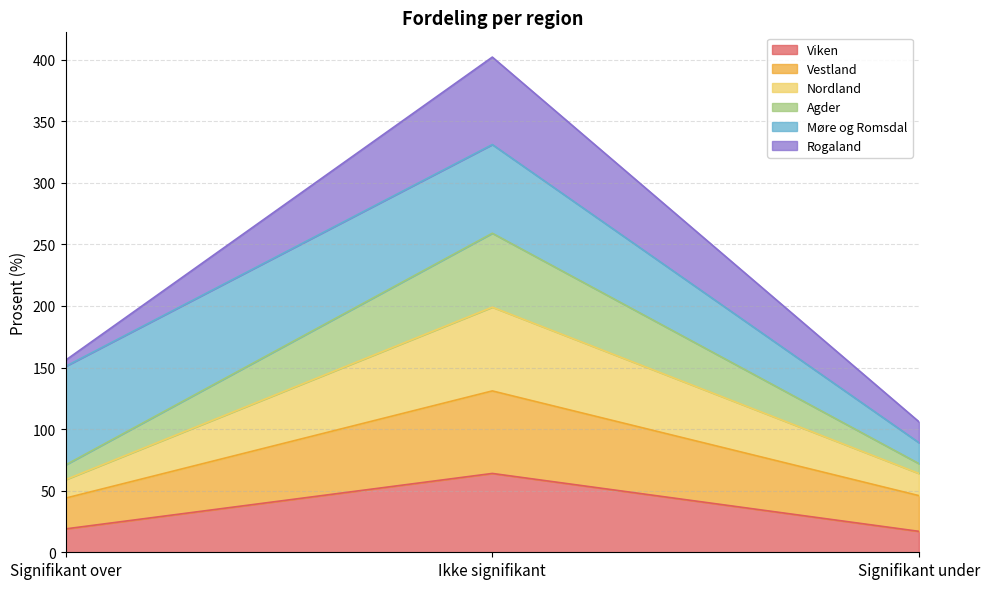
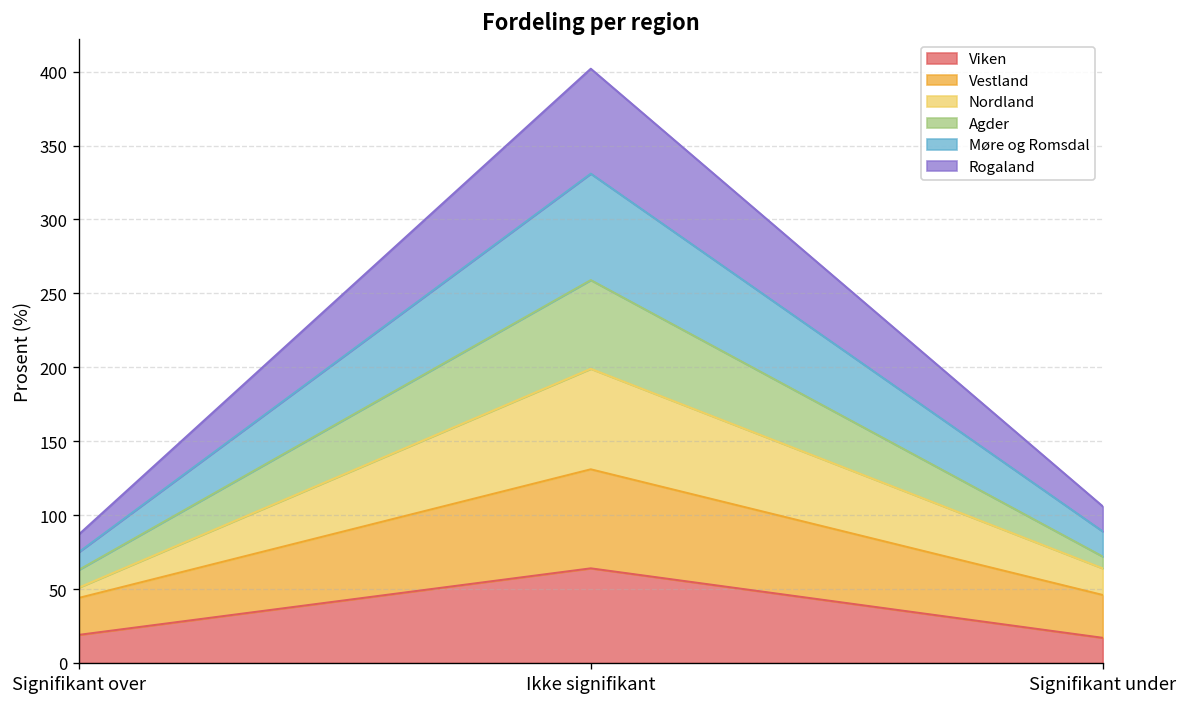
Nordland, Signifikant over: 15 -> 7
Møre og Romsdal, Signifikant over: 80 -> 12
Rogaland, Signifikant over: 5 -> 12
